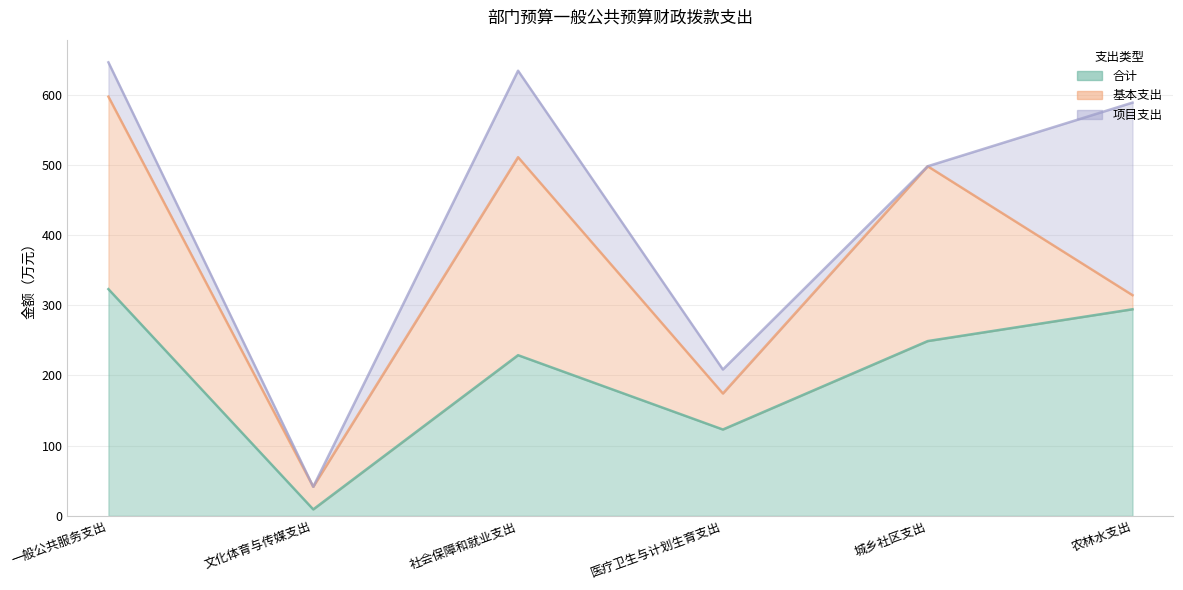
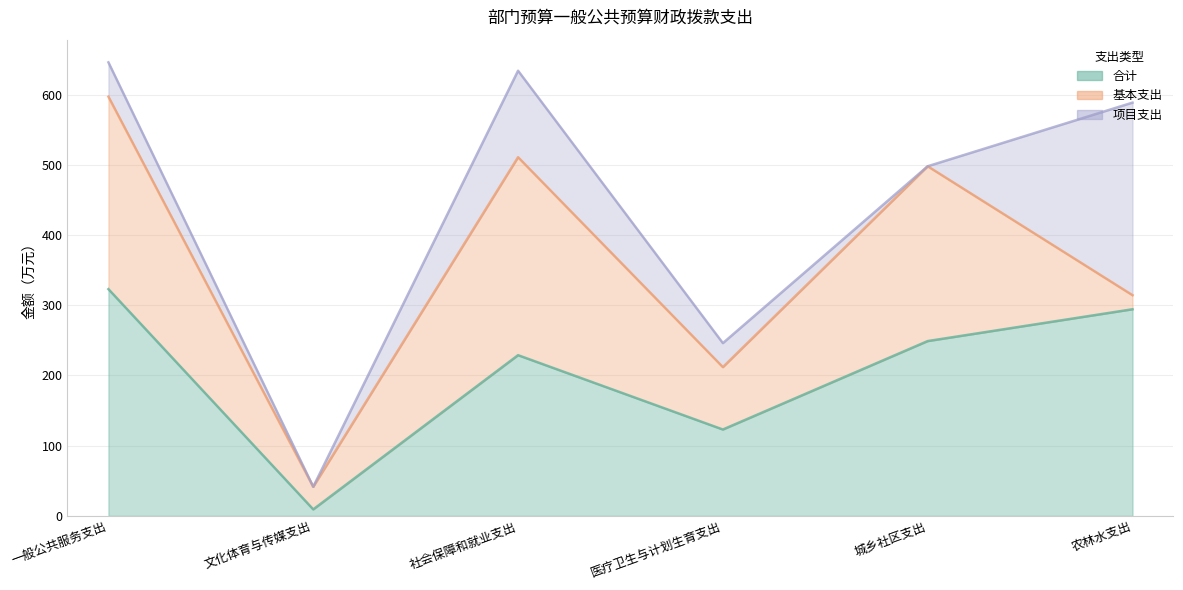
基本支出, 医疗卫生与计划生育支出: 50 -> 90
